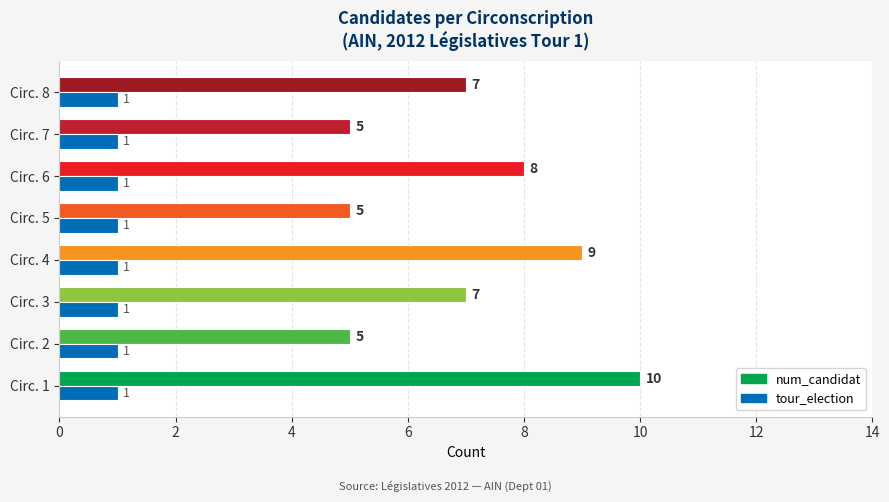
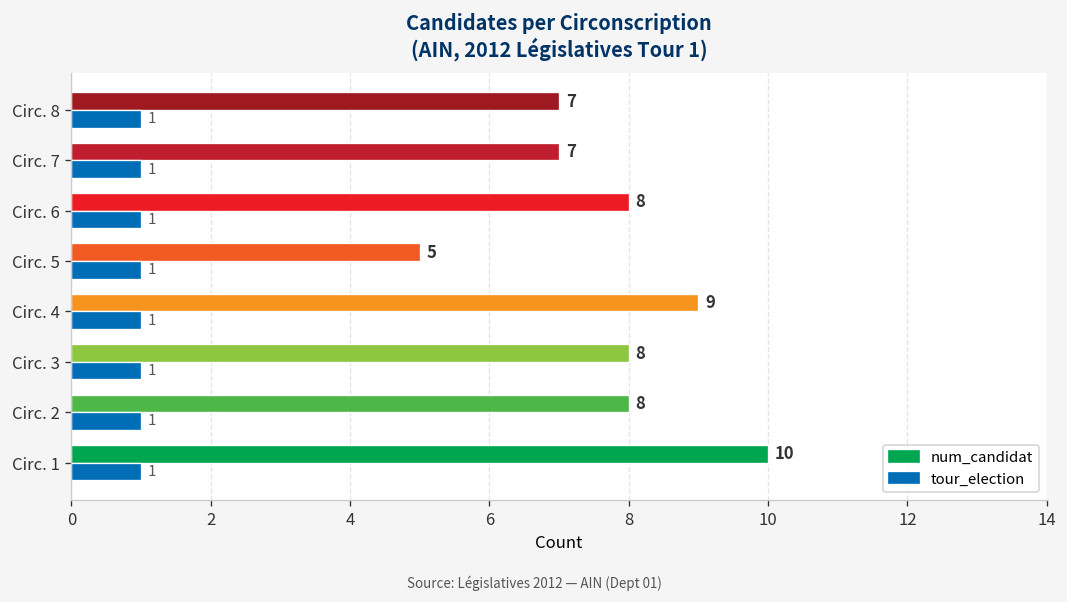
num_candidat, Circ. 7: 5 -> 7
num_candidat, Circ. 3: 7 -> 8
num_candidat, Circ. 2: 5 -> 8
